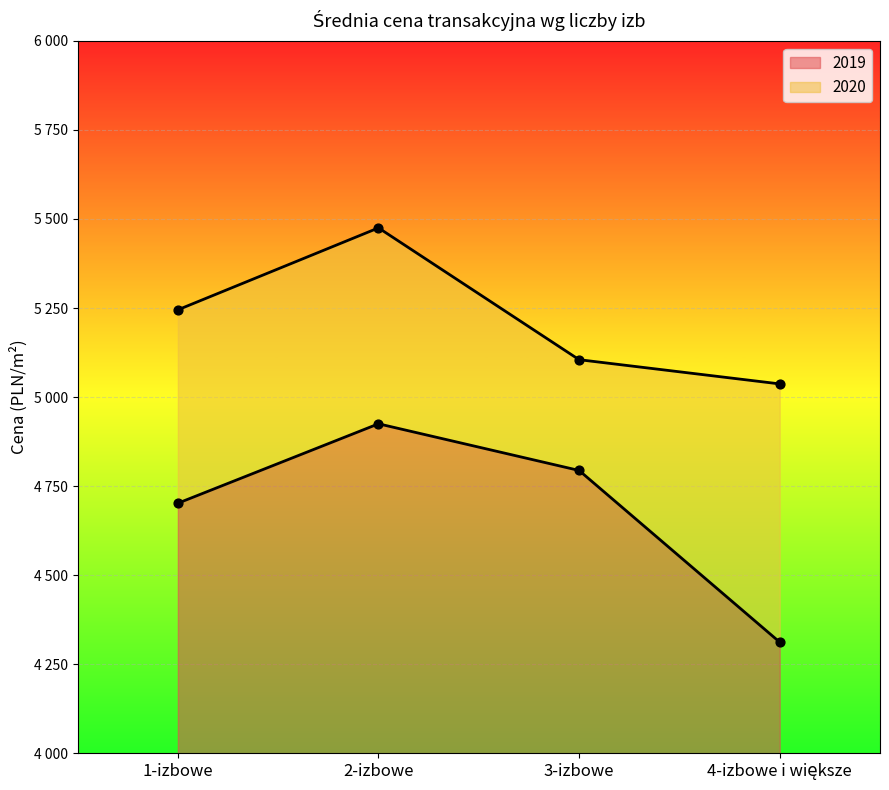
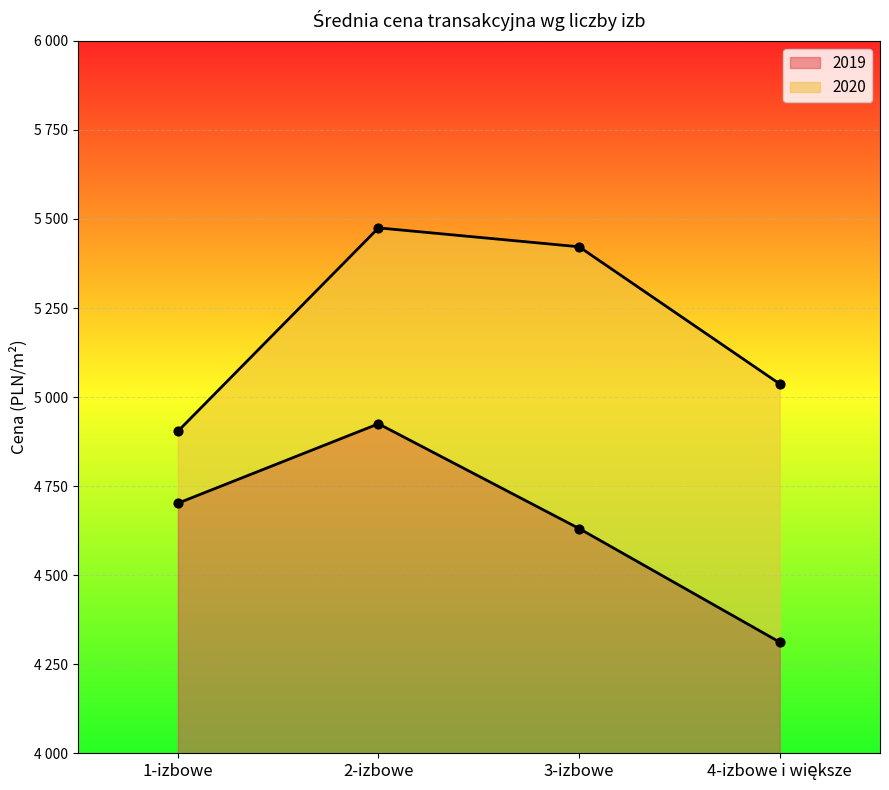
2020, 1-izbowe: 5250 -> 4900
2019, 3-izbowe: 4790 -> 4630
2020, 3-izbowe: 5110 -> 5420
